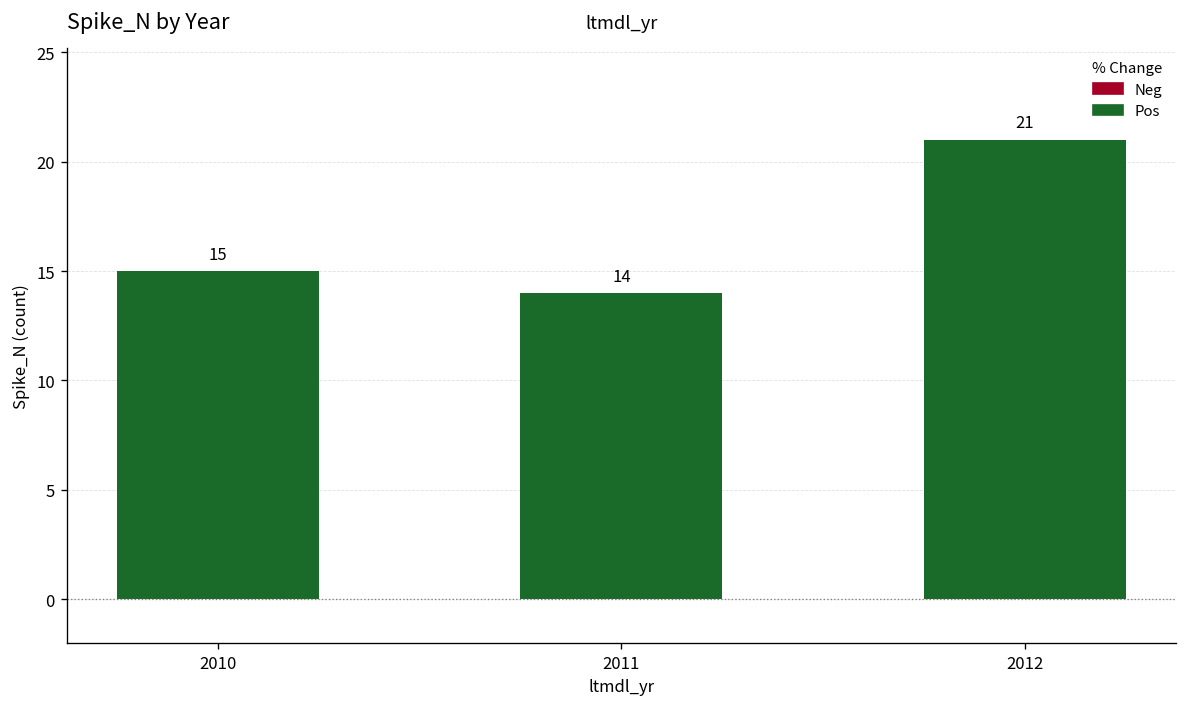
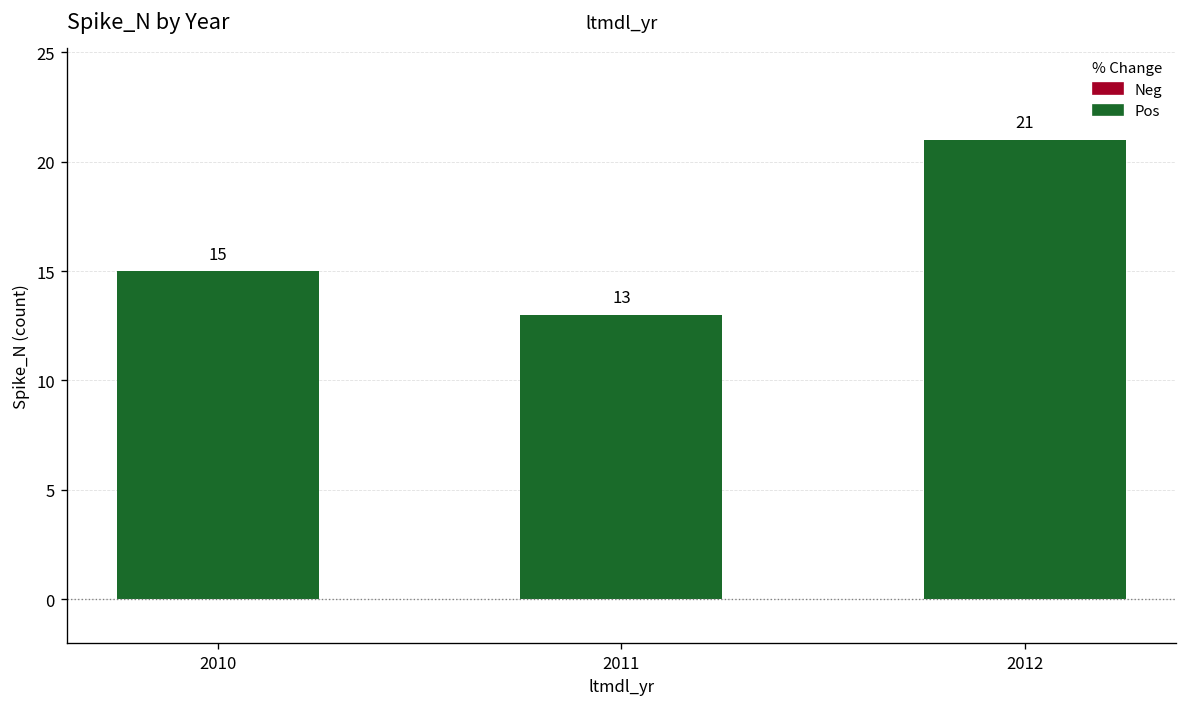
2011: 14 -> 13
